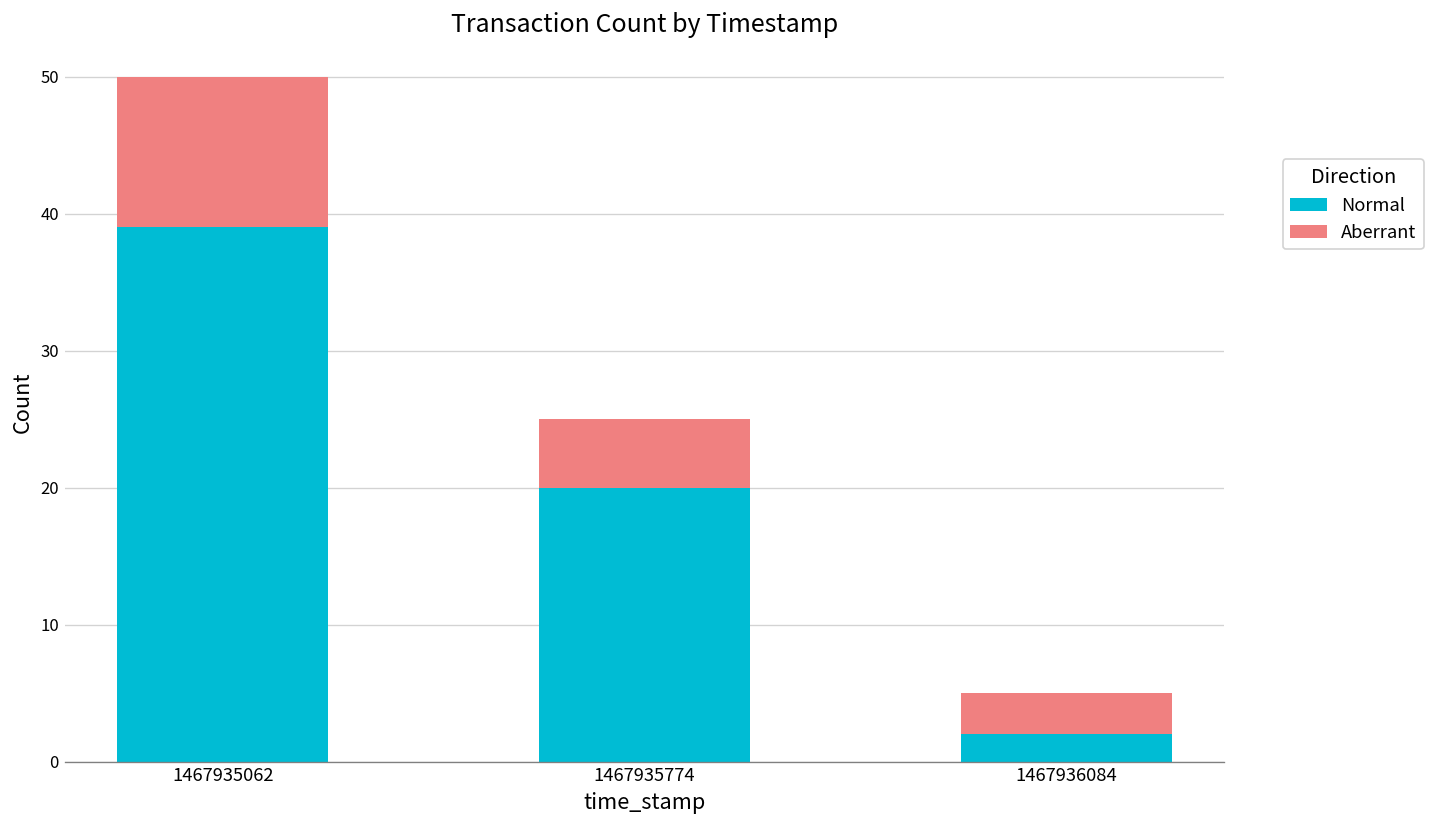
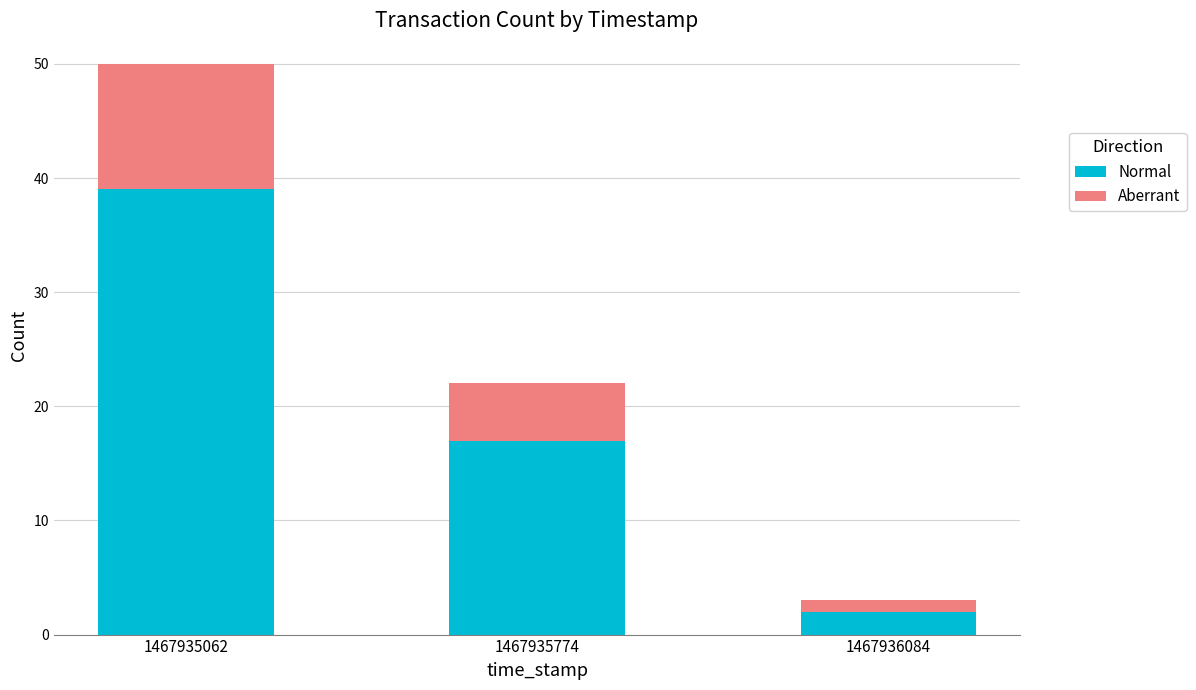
Normal, 1467935774: 20 -> 17
Aberrant, 1467936084: 3 -> 1
